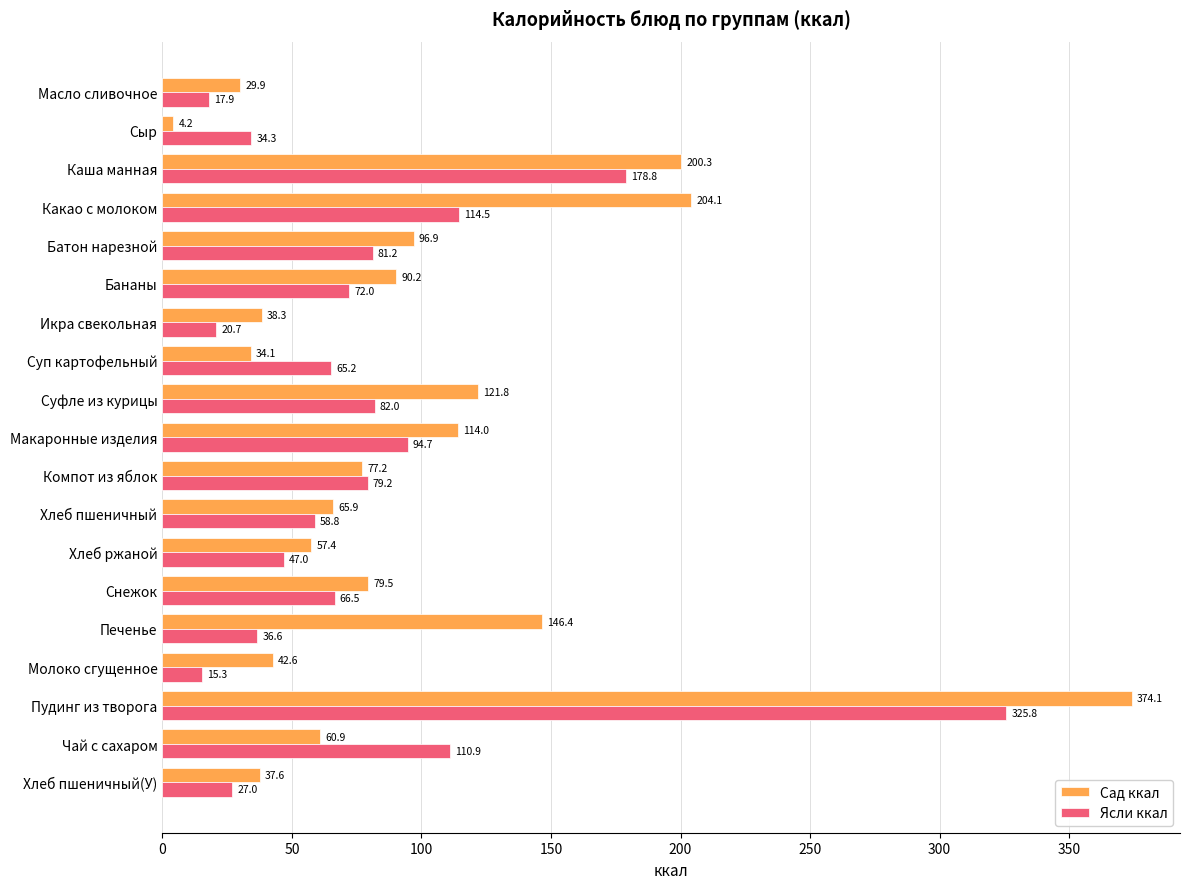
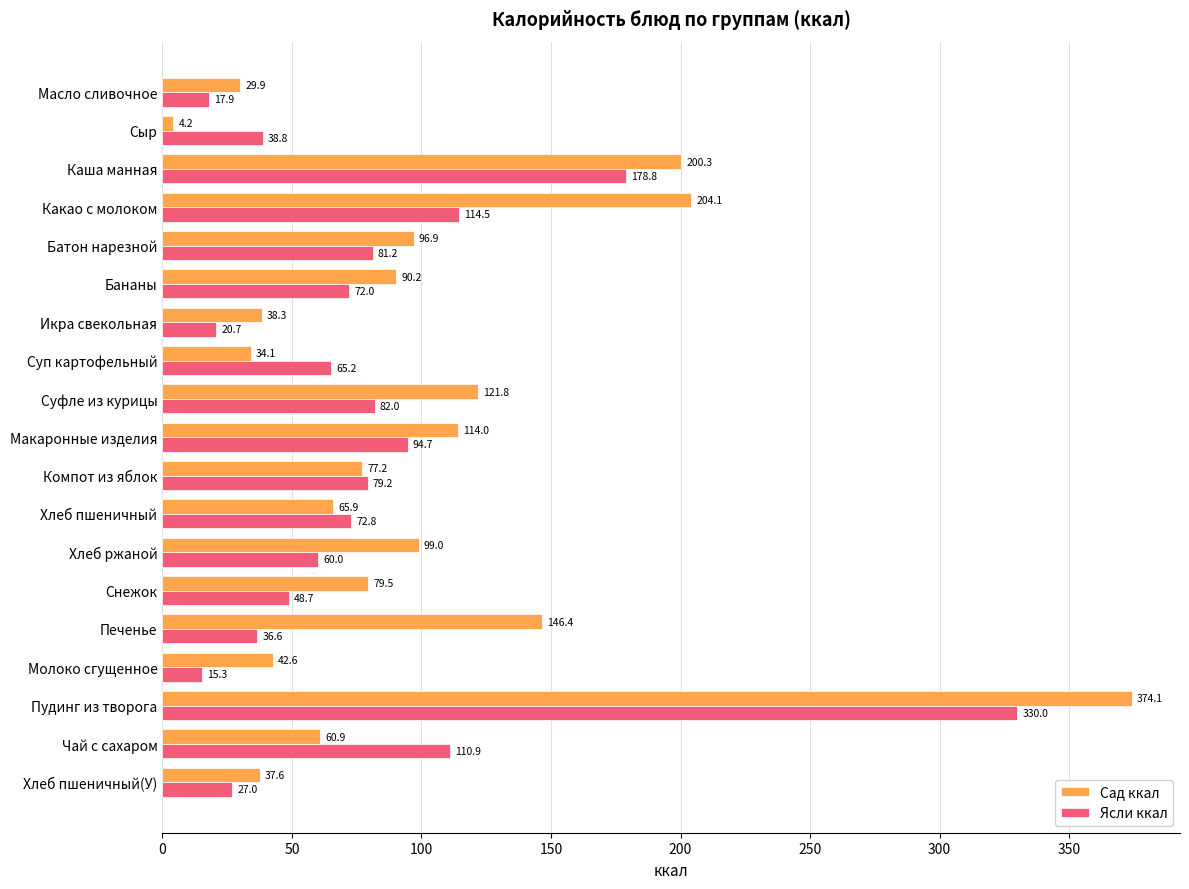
Ясли ккал, Сыр: 34.3 -> 38.8
Ясли ккал, Хлеб пшеничный: 58.8 -> 72.8
Сад ккал, Хлеб ржаной: 57.4 -> 99.0
Ясли ккал, Хлеб ржаной: 47.0 -> 60.0
Ясли ккал, Снежок: 66.5 -> 48.7
Ясли ккал, Пудинг из творога: 325.8 -> 330.0
